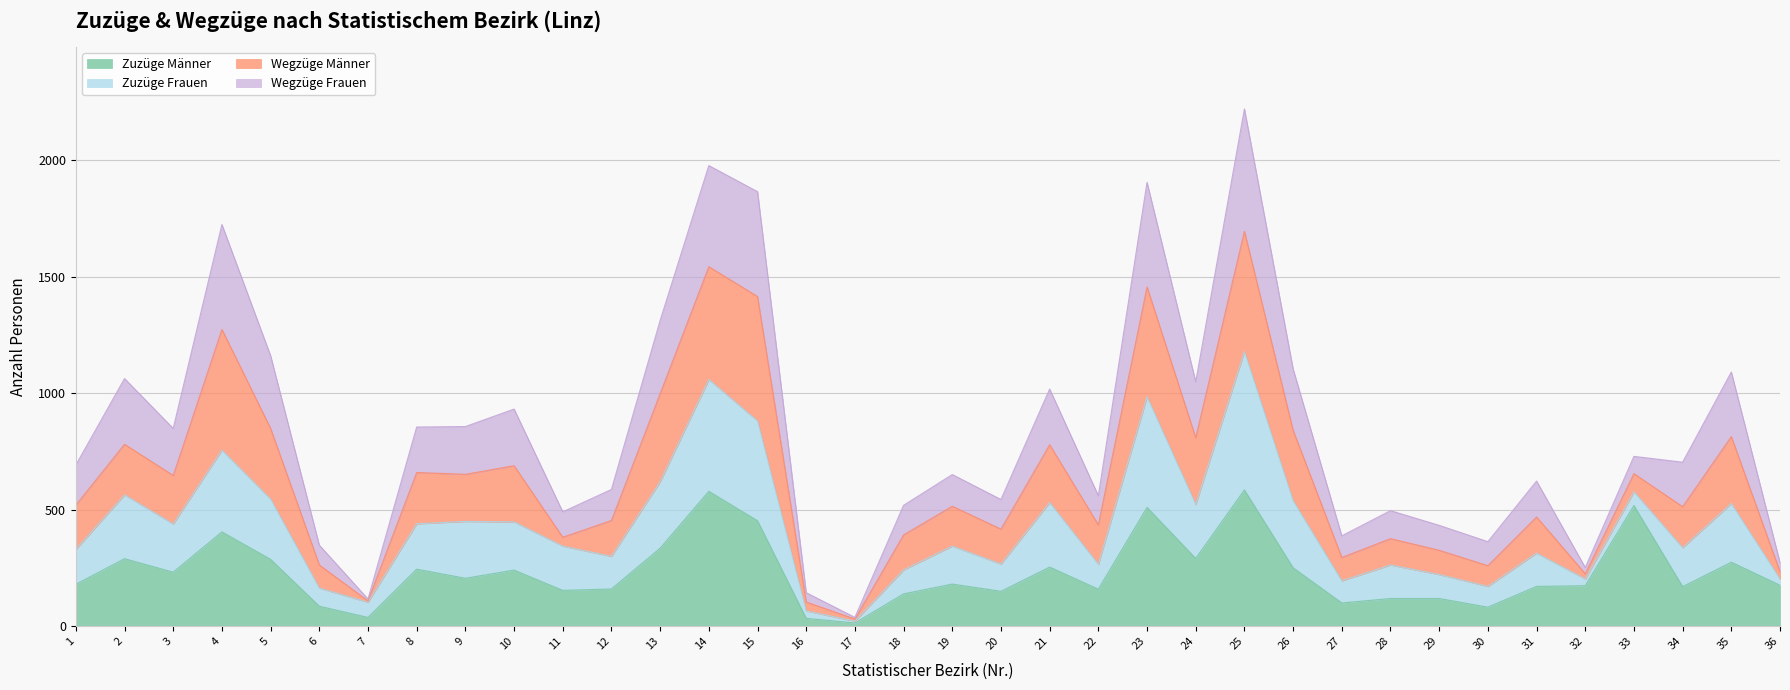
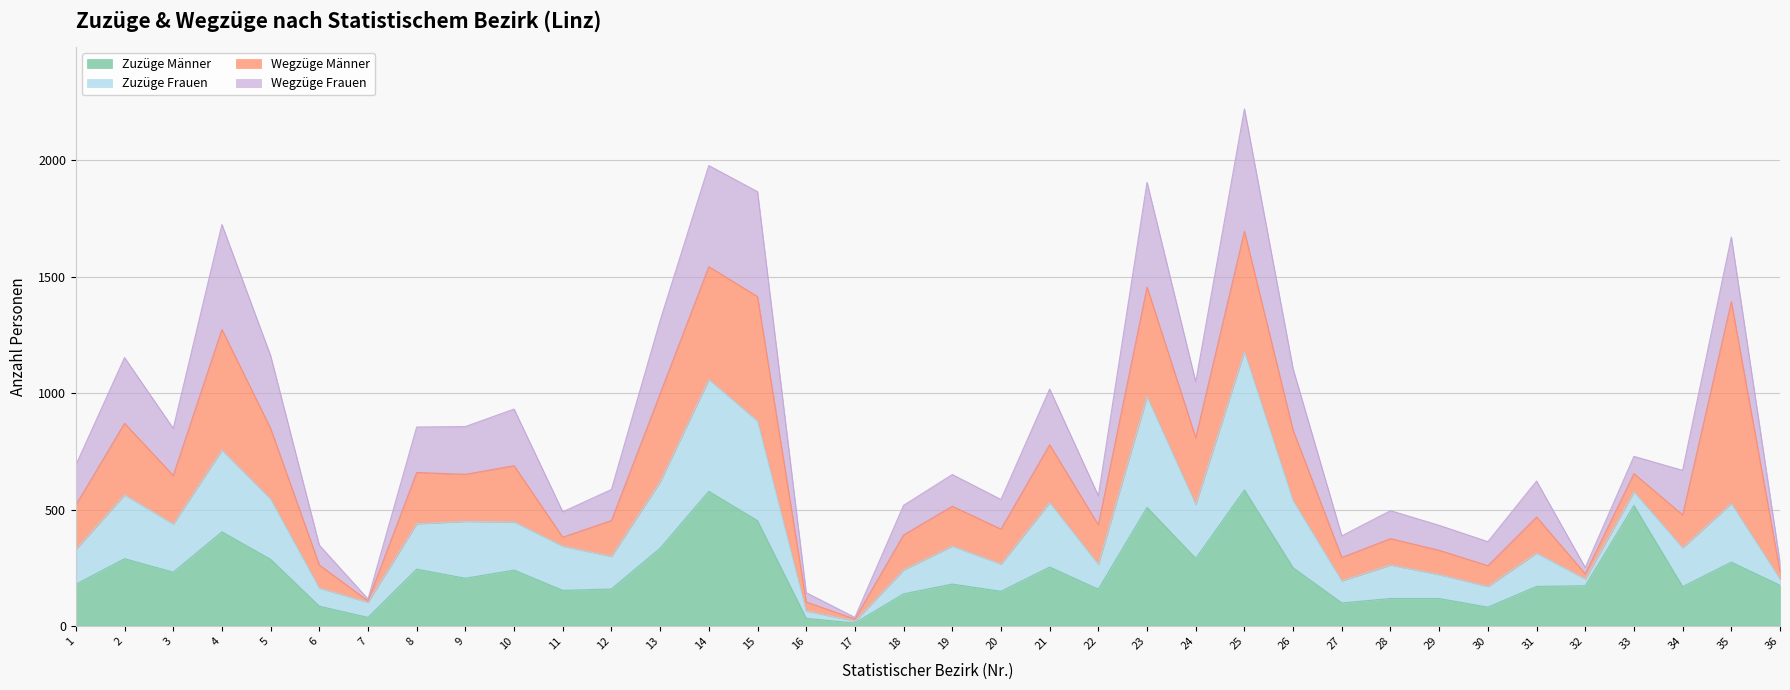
Wegzüge Männer, 2: 220 -> 310
Wegzüge Männer, 34: 180 -> 140
Wegzüge Männer, 35: 290 -> 870
